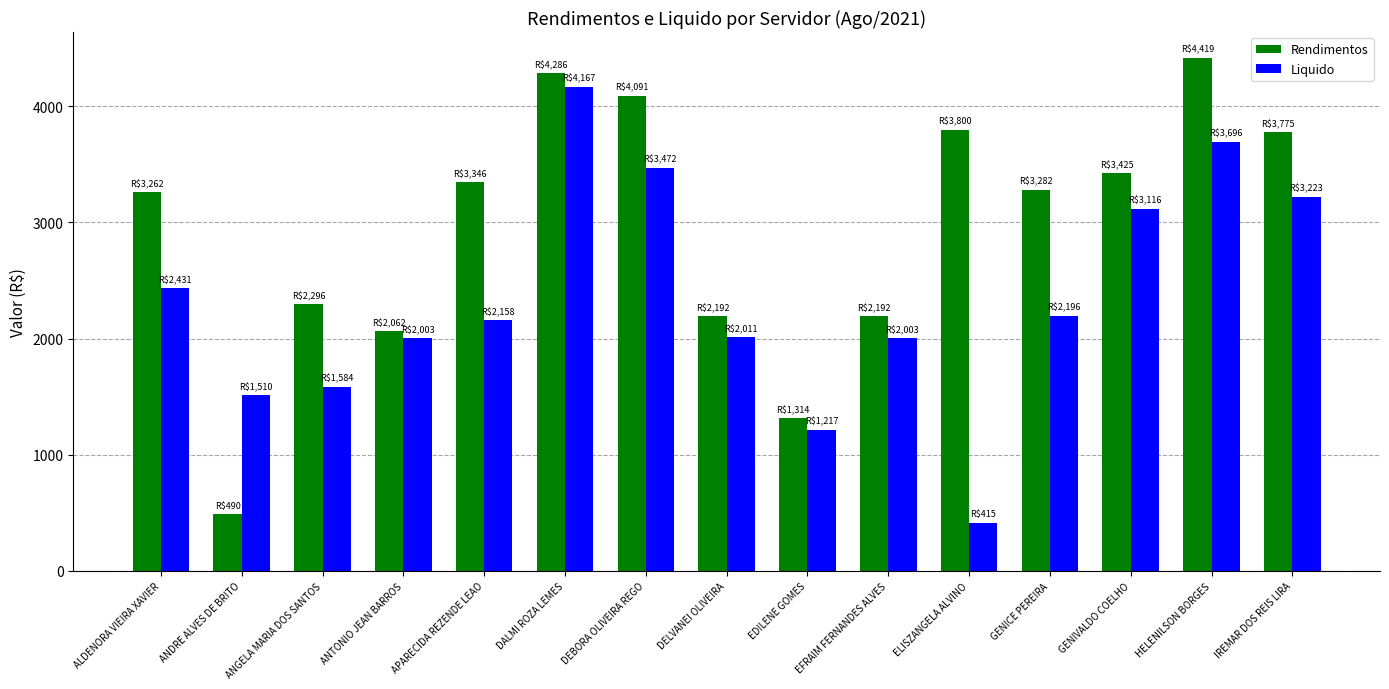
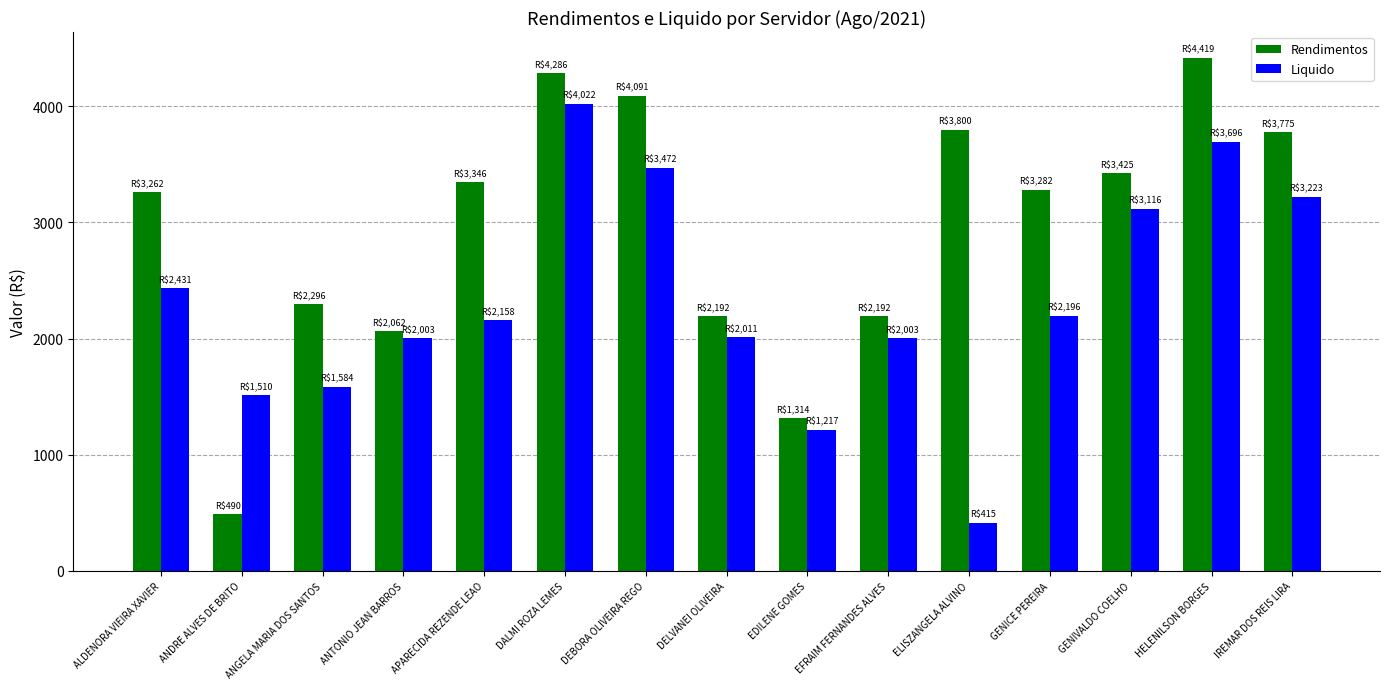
Liquido, DALMI ROZA LEMES: $4,167 -> $4,022
